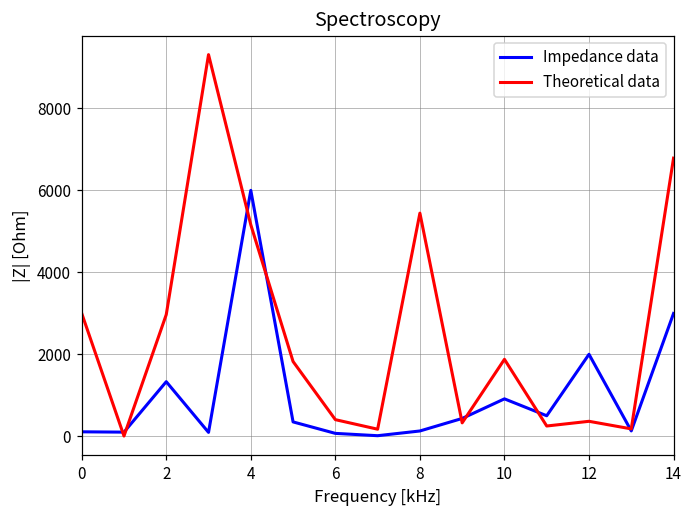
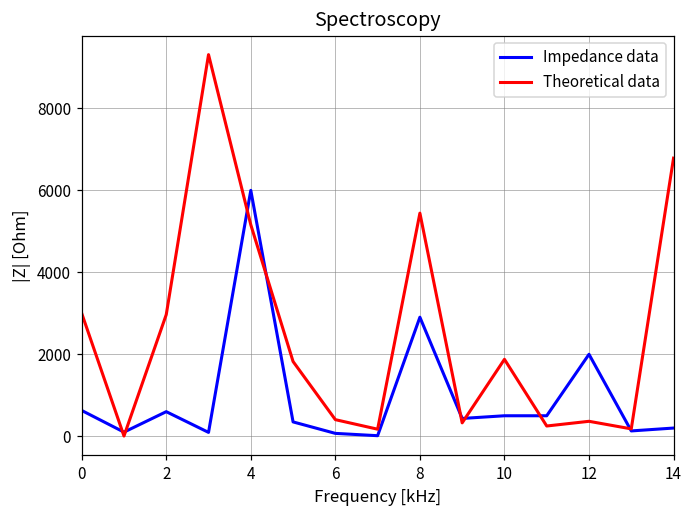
Impedance data, 0: 100 -> 600
Impedance data, 2: 1300 -> 600
Impedance data, 8: 100 -> 2900
Impedance data, 10: 900 -> 500
Impedance data, 14: 3000 -> 200
